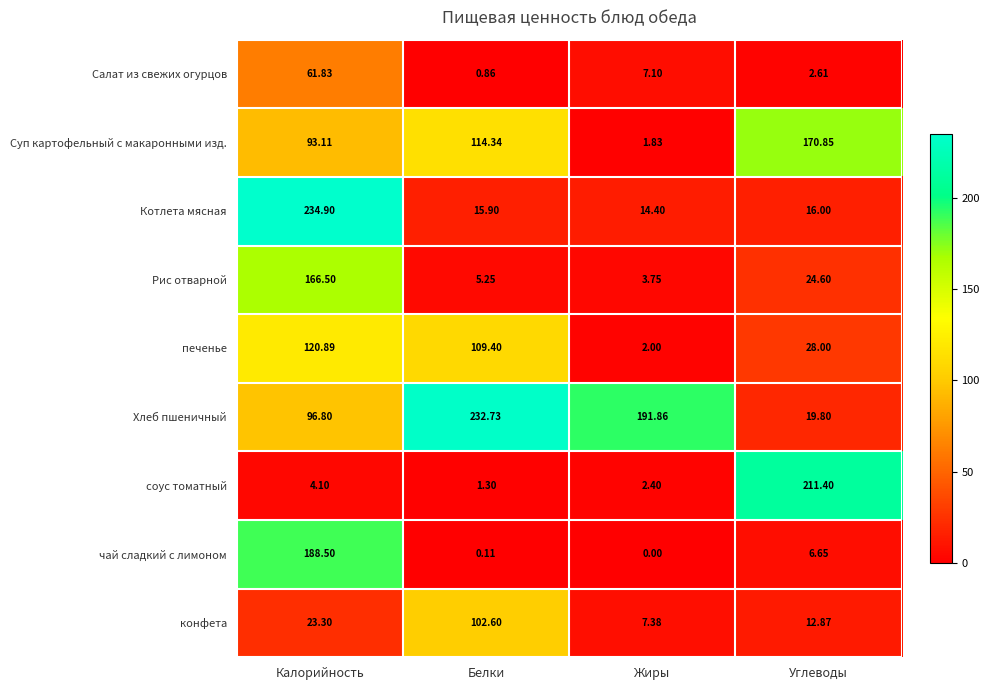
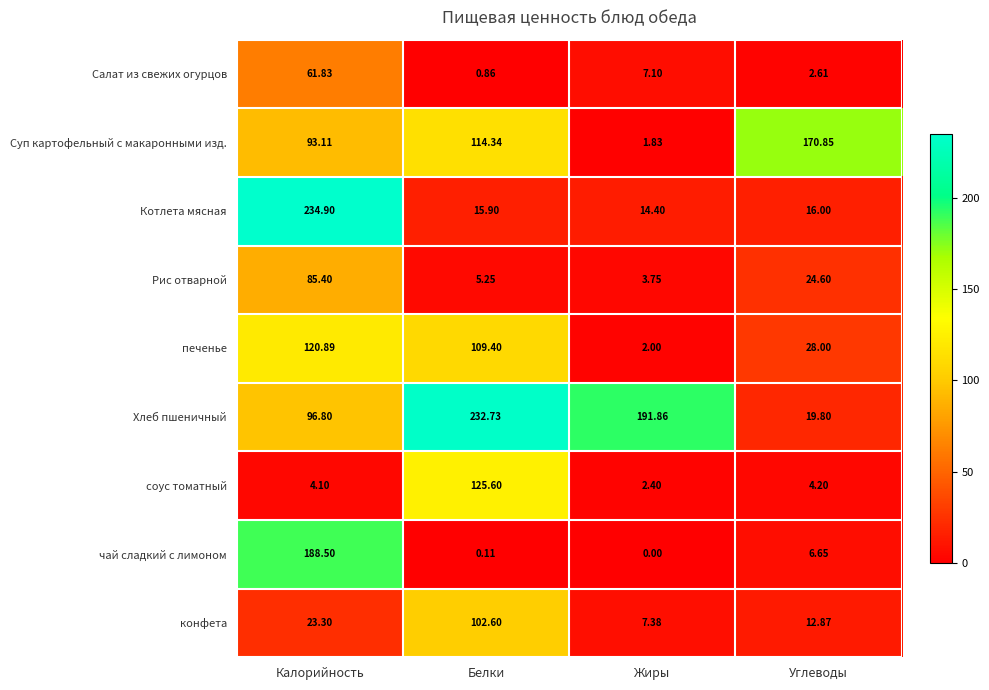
Рис отварной, Калорийность: 166.50 -> 85.40
соус томатный, Белки: 1.30 -> 125.60
соус томатный, Углеводы: 211.40 -> 4.20
